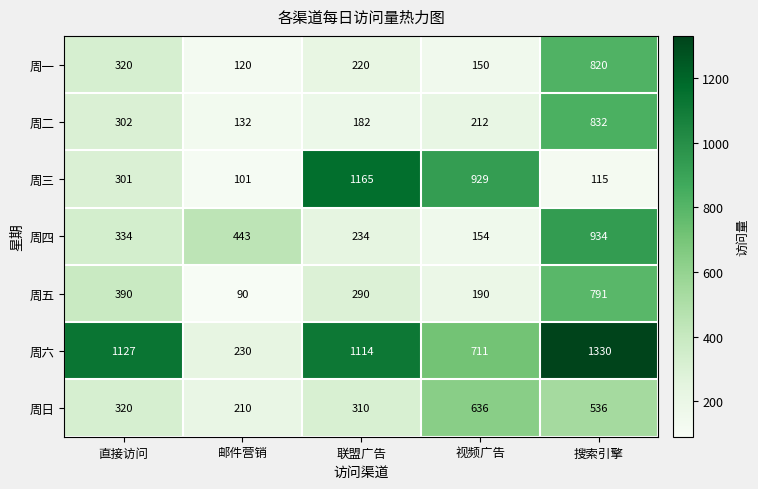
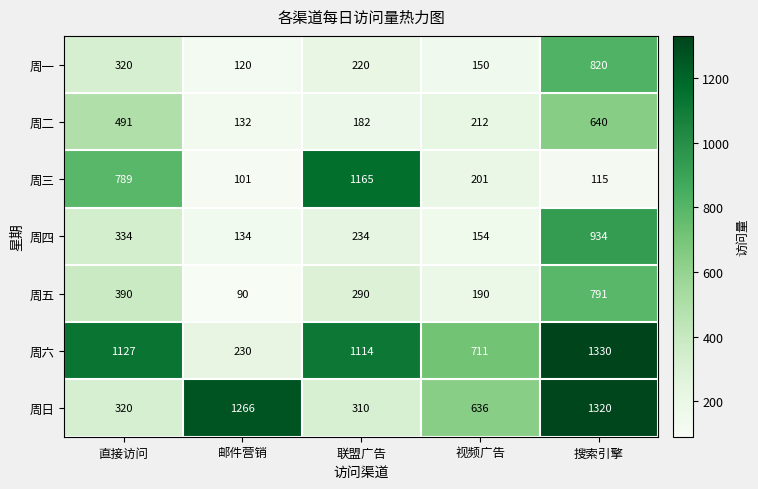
周二, 直接访问: 302 -> 491
周二, 搜索引擎: 832 -> 640
周三, 直接访问: 301 -> 789
周三, 视频广告: 929 -> 201
周四, 邮件营销: 443 -> 134
周日, 邮件营销: 210 -> 1266
周日, 搜索引擎: 536 -> 1320
